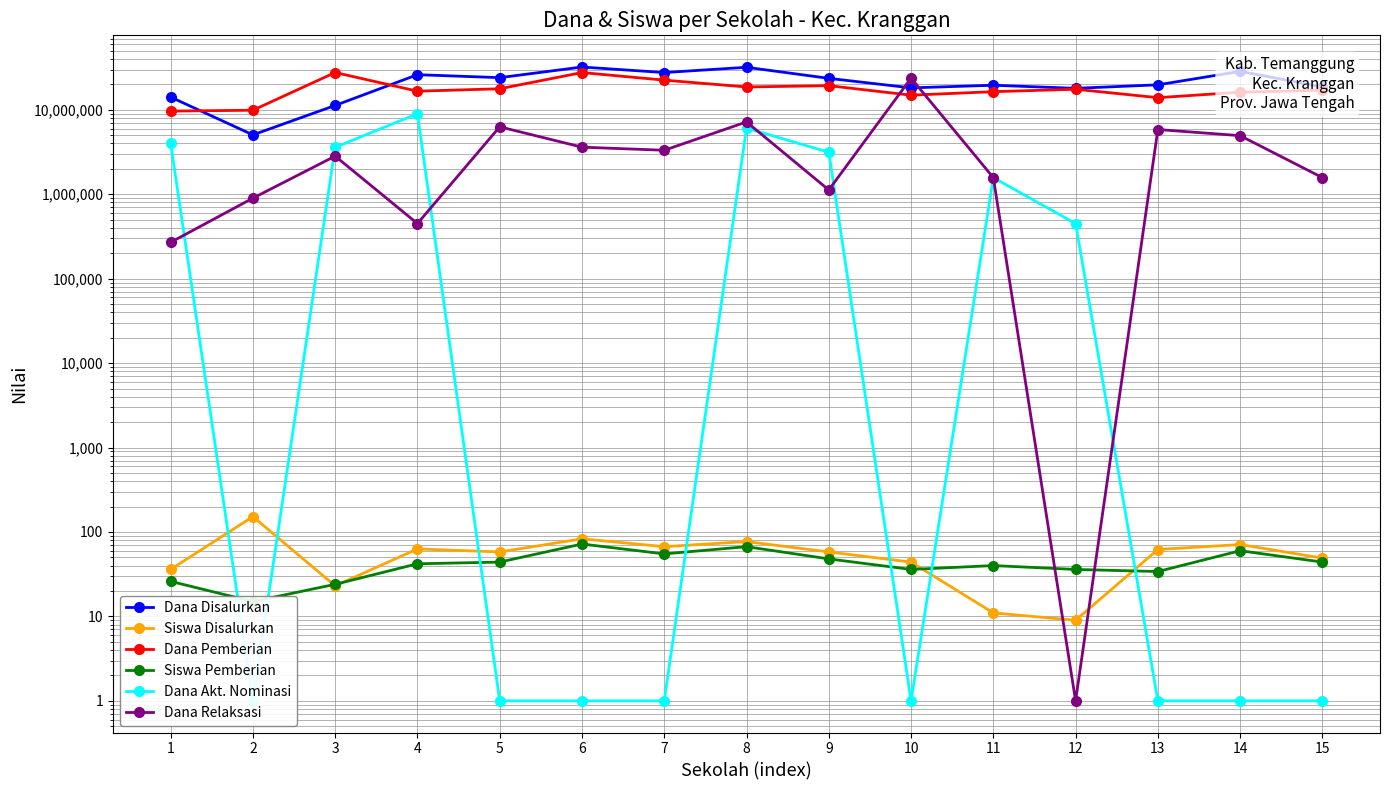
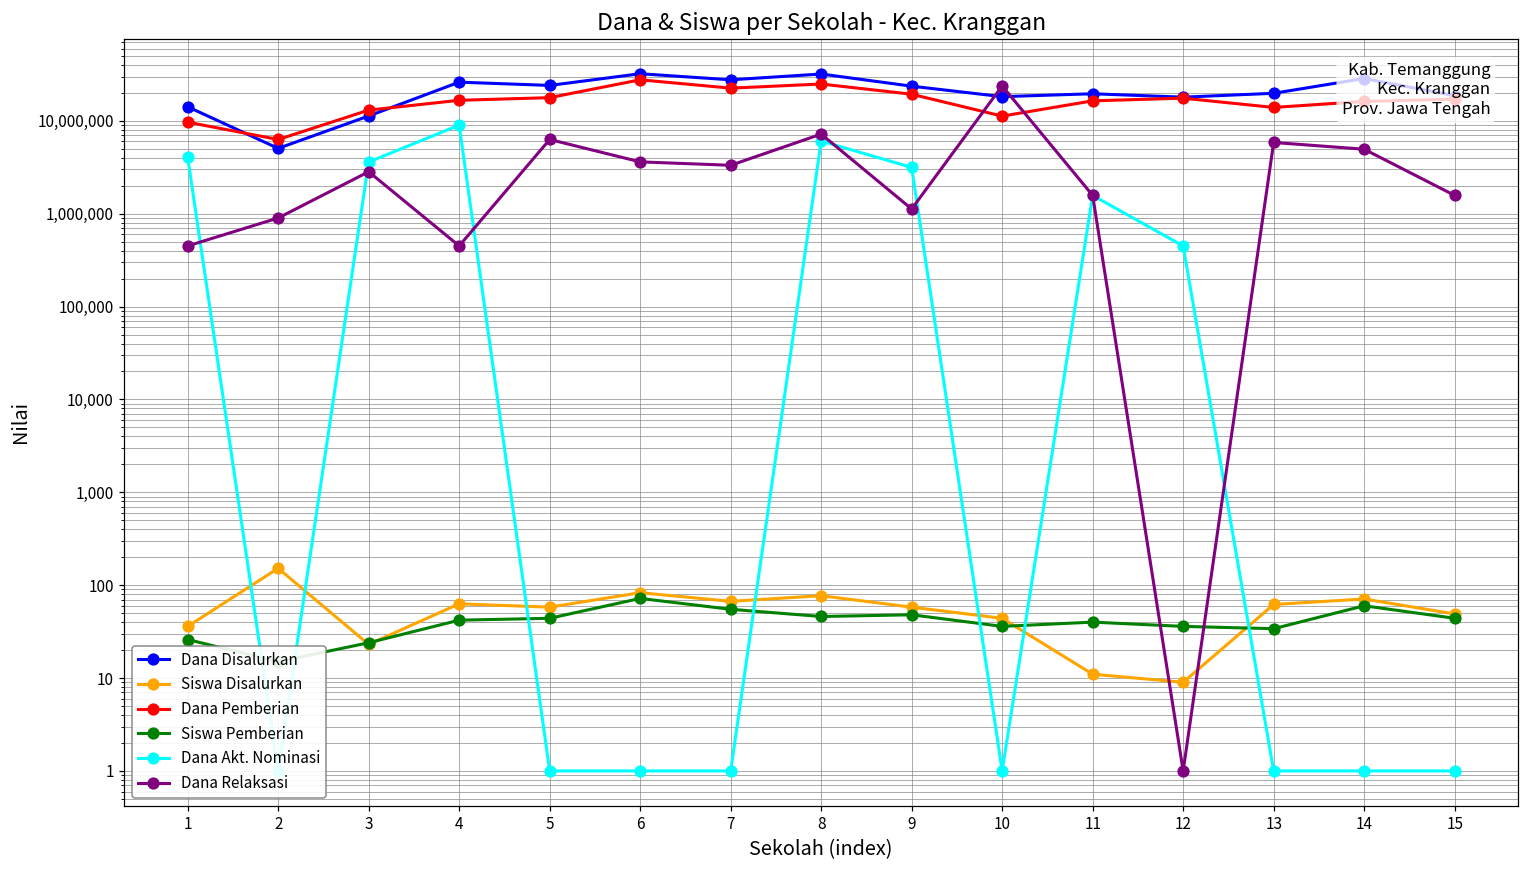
Dana Relaksasi, 1: 270,000 -> 500,000
Dana Pemberian, 2: 10,000,000 -> 6,000,000
Dana Pemberian, 3: 28,000,000 -> 13,000,000
Dana Pemberian, 8: 19,000,000 -> 25,000,000
Siswa Pemberian, 8: 70 -> 50
Dana Pemberian, 10: 15,000,000 -> 11,000,000
